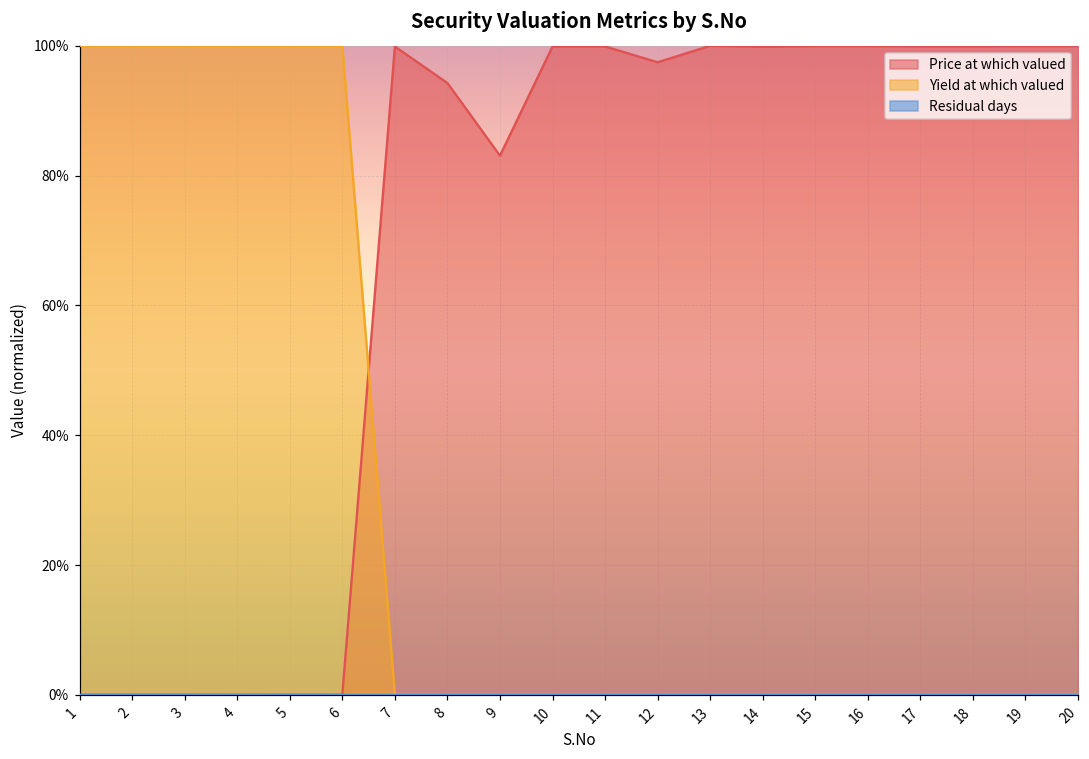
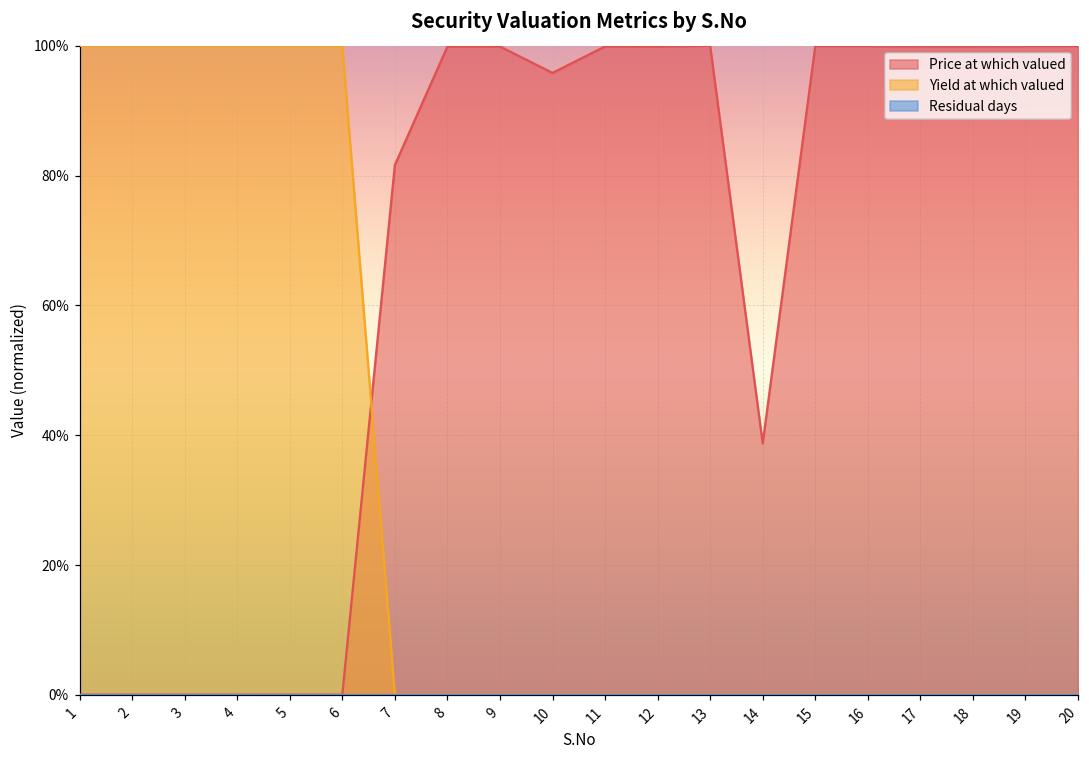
Price at which valued, 7: 100% -> 82%
Price at which valued, 8: 94% -> 100%
Price at which valued, 9: 83% -> 100%
Price at which valued, 10: 100% -> 96%
Price at which valued, 12: 97% -> 100%
Price at which valued, 14: 100% -> 39%
